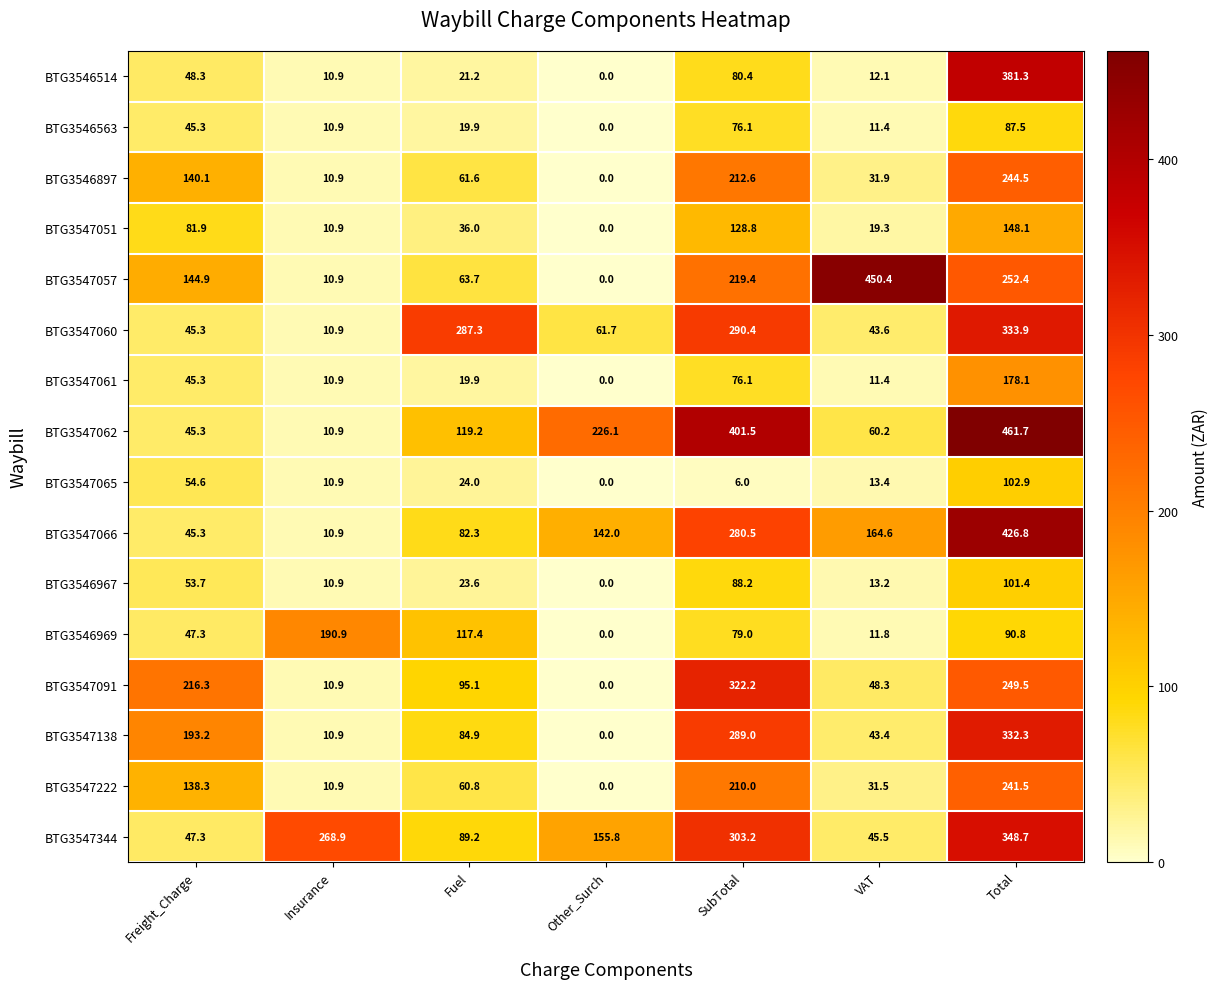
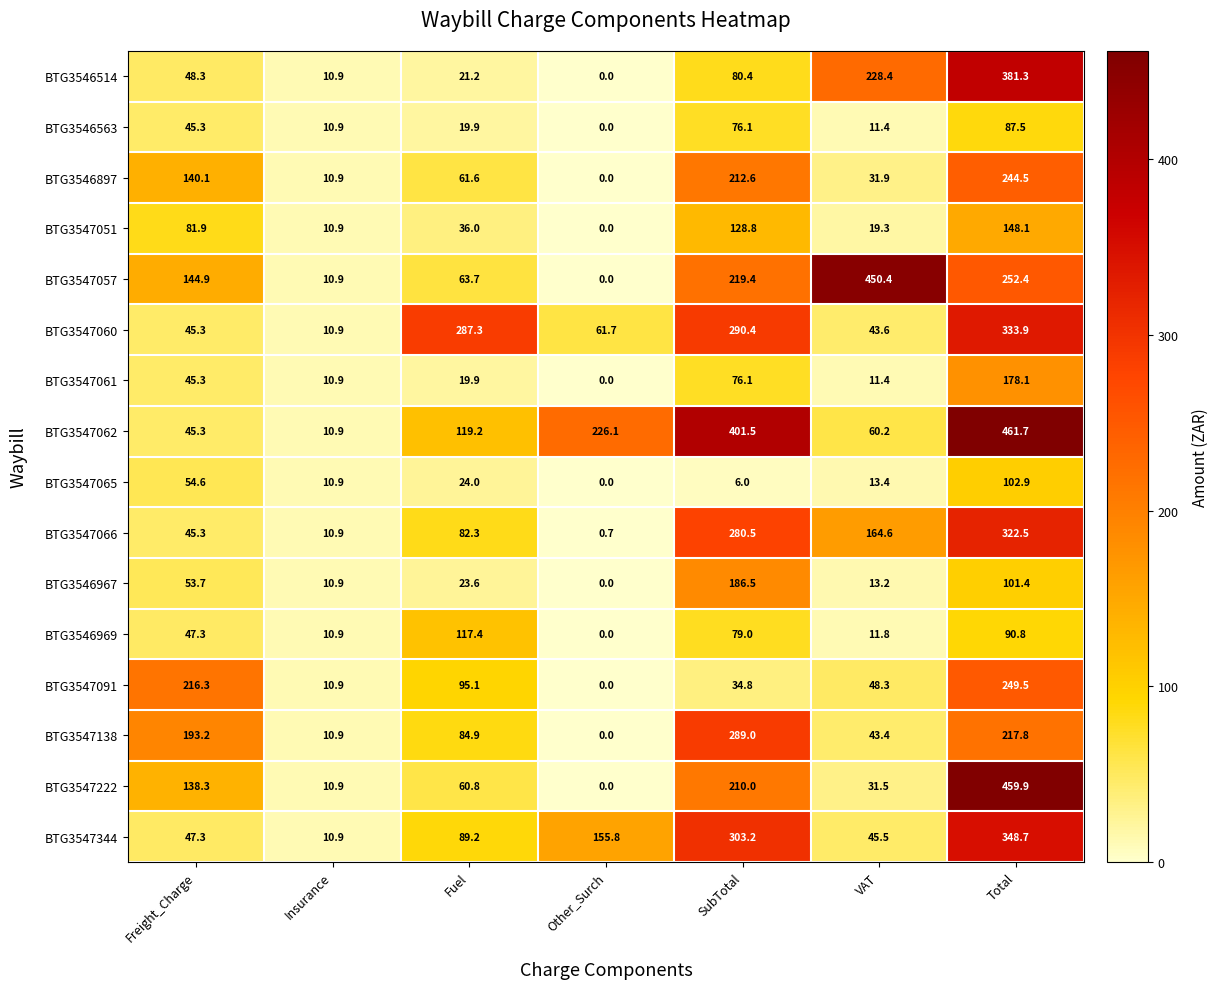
BTG3546514, VAT: 12.1 -> 228.4
BTG3547066, Other_Surch: 142.0 -> 0.7
BTG3547066, Total: 426.8 -> 322.5
BTG3546967, SubTotal: 88.2 -> 186.5
BTG3546969, Insurance: 190.9 -> 10.9
BTG3547091, SubTotal: 322.2 -> 34.8
BTG3547138, Total: 332.3 -> 217.8
BTG3547222, Total: 241.5 -> 459.9
BTG3547344, Insurance: 268.9 -> 10.9
